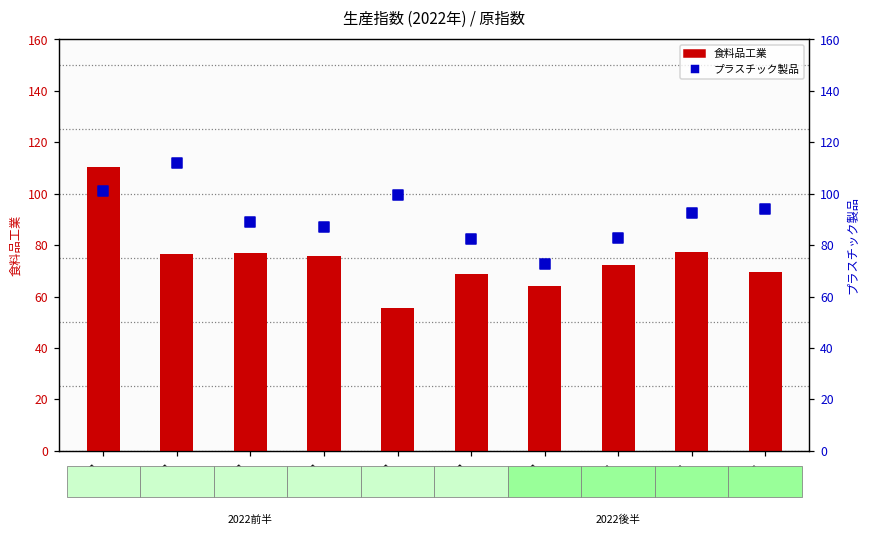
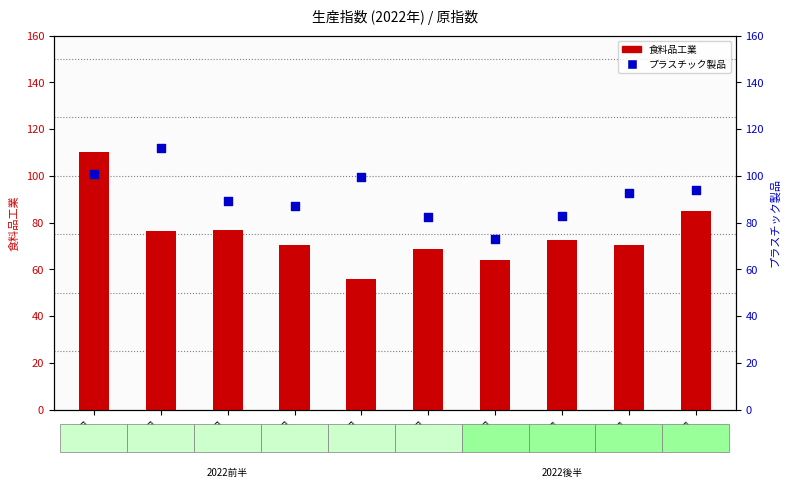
食料品工業, 6月: 76 -> 71
食料品工業, 11月: 77 -> 70
食料品工業, 12月: 70 -> 85
